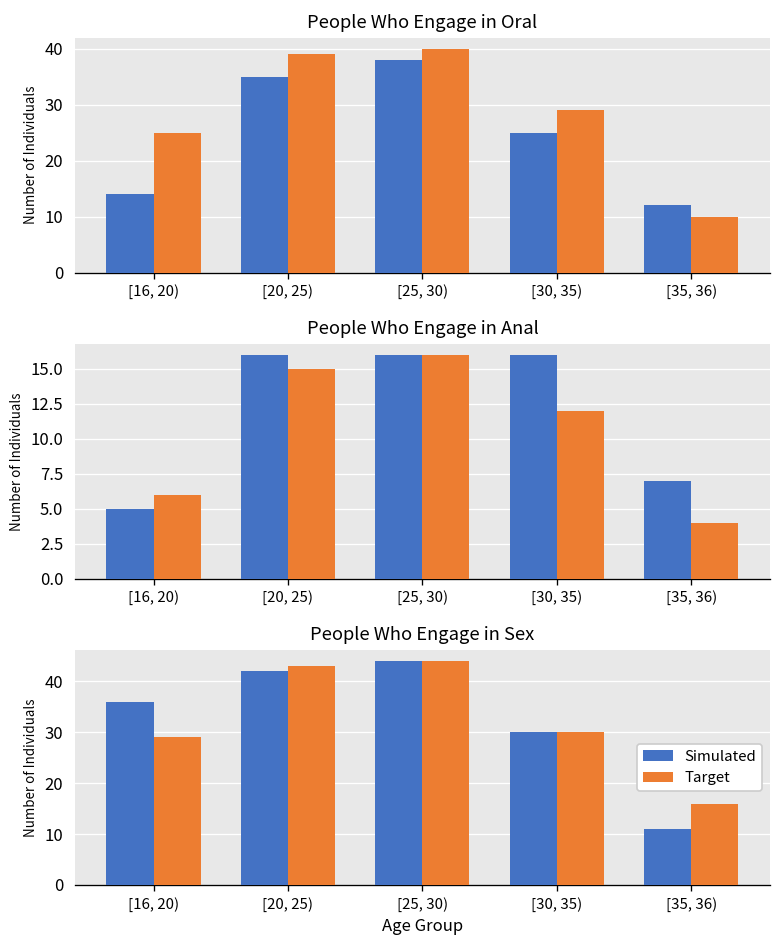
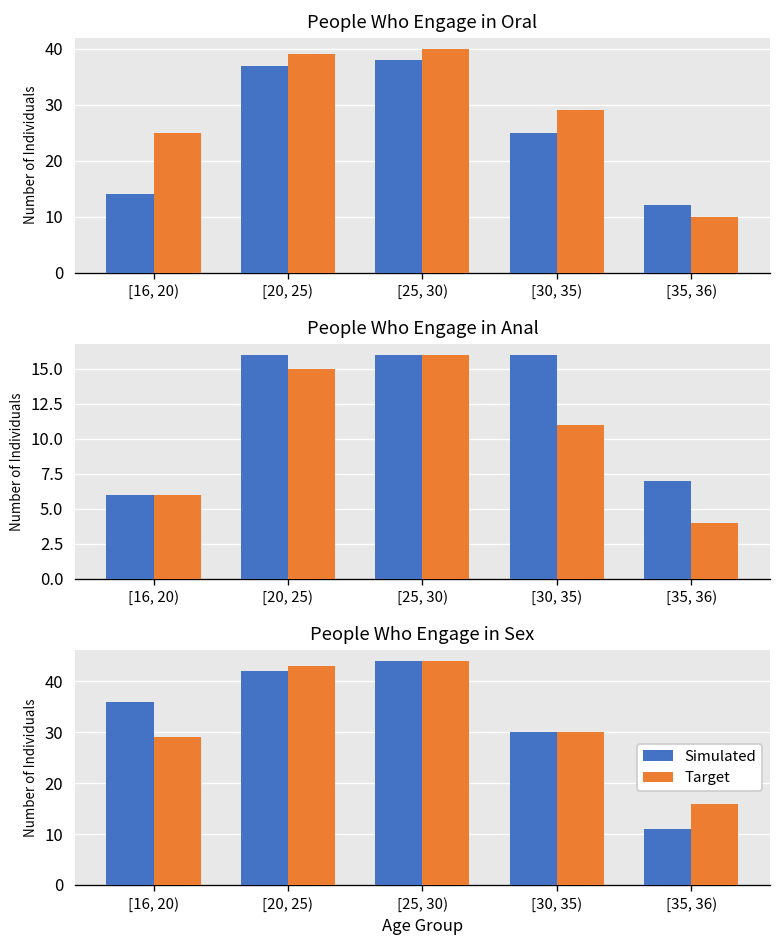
People Who Engage in Oral, Simulated, [20, 25): 35 -> 37
People Who Engage in Anal, Simulated, [16, 20): 5 -> 6
People Who Engage in Anal, Target, [30, 35): 12 -> 11
